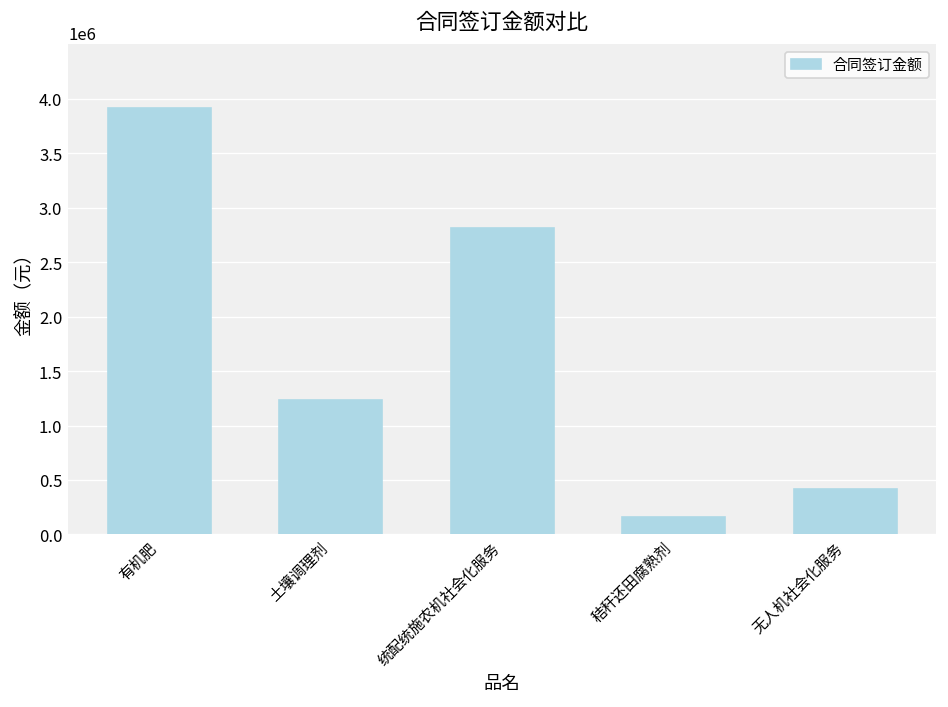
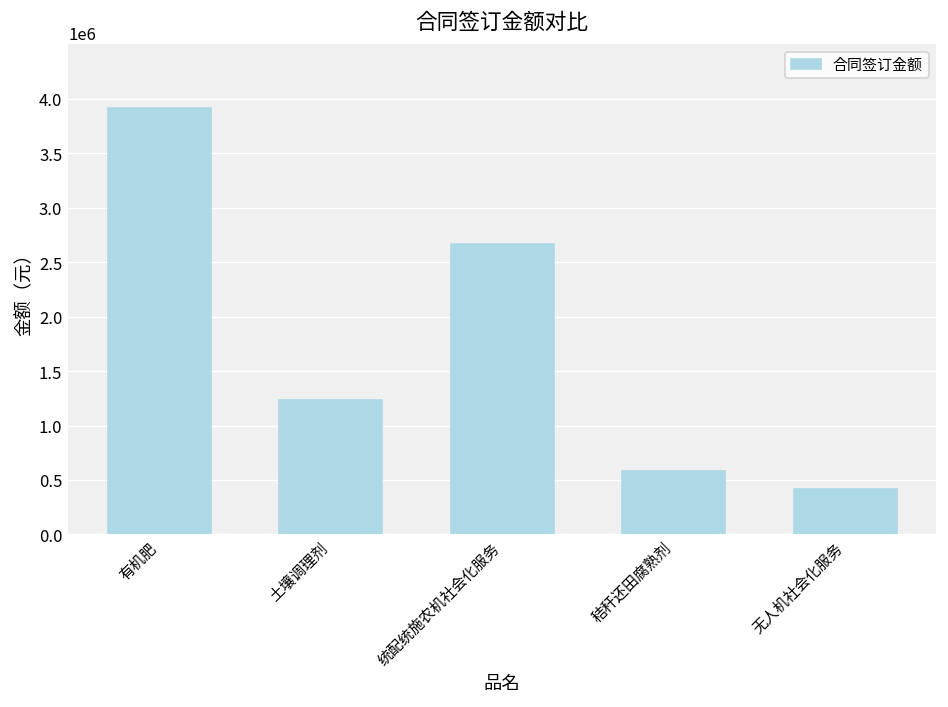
统配统施农机社会化服务: 2800000 -> 2700000
秸秆还田腐熟剂: 200000 -> 600000
